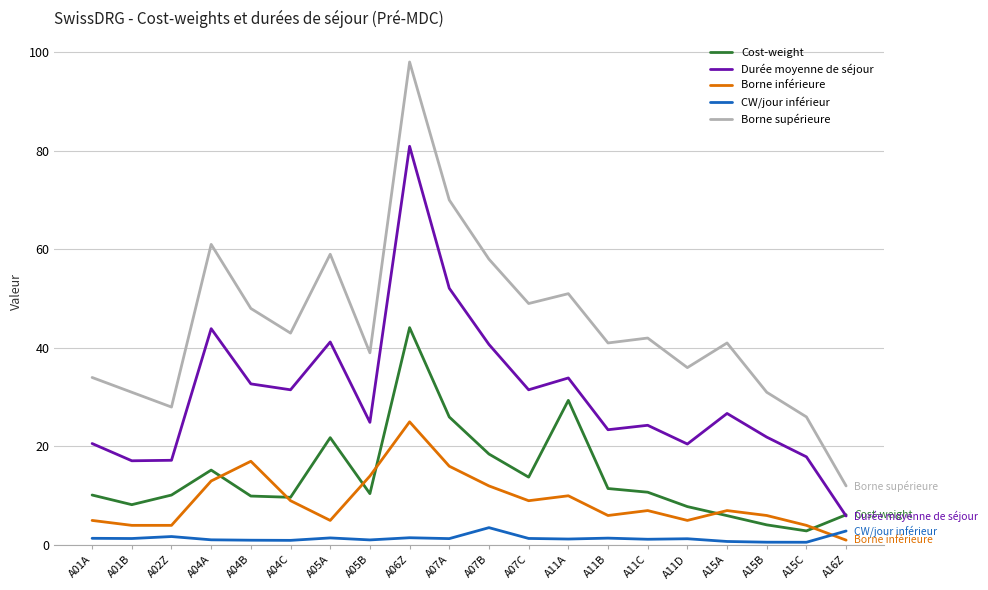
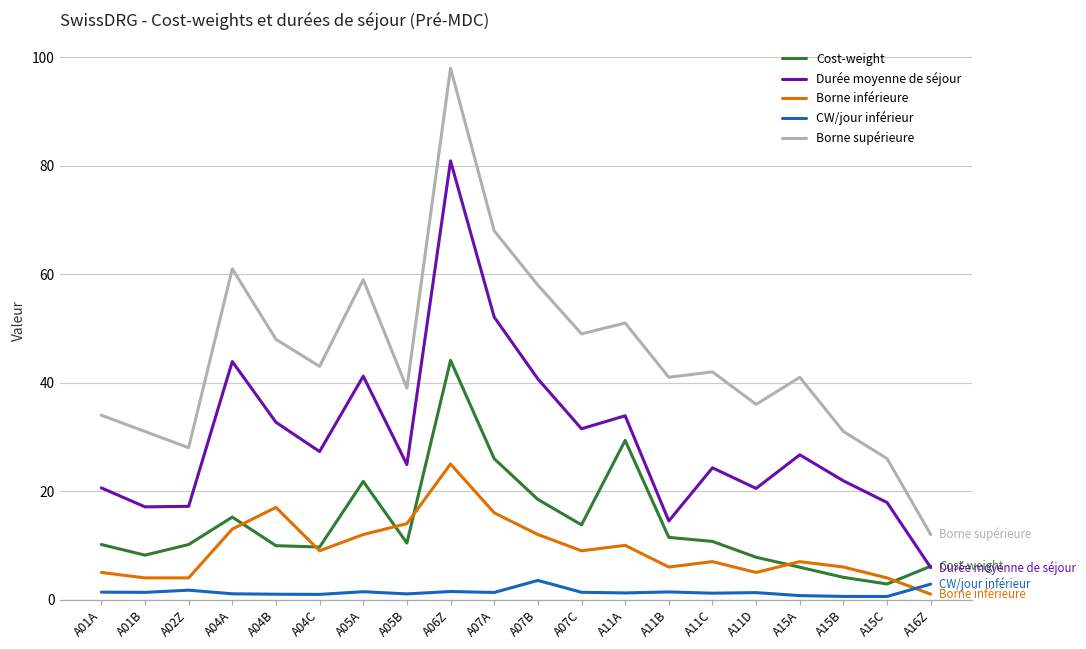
Durée moyenne de séjour, A04C: 32 -> 27
Borne inférieure, A05A: 5 -> 12
Borne supérieure, A07A: 70 -> 68
Durée moyenne de séjour, A11B: 23 -> 15
